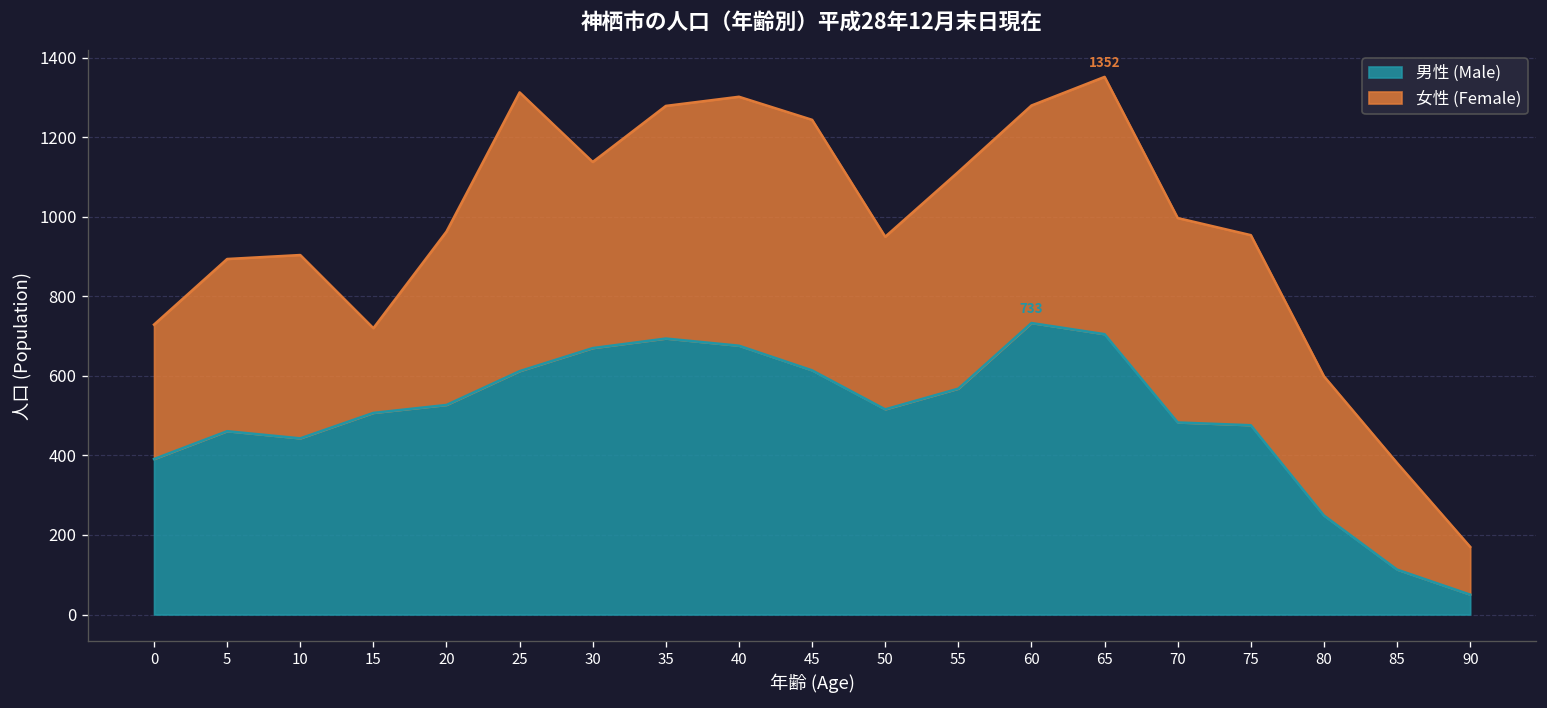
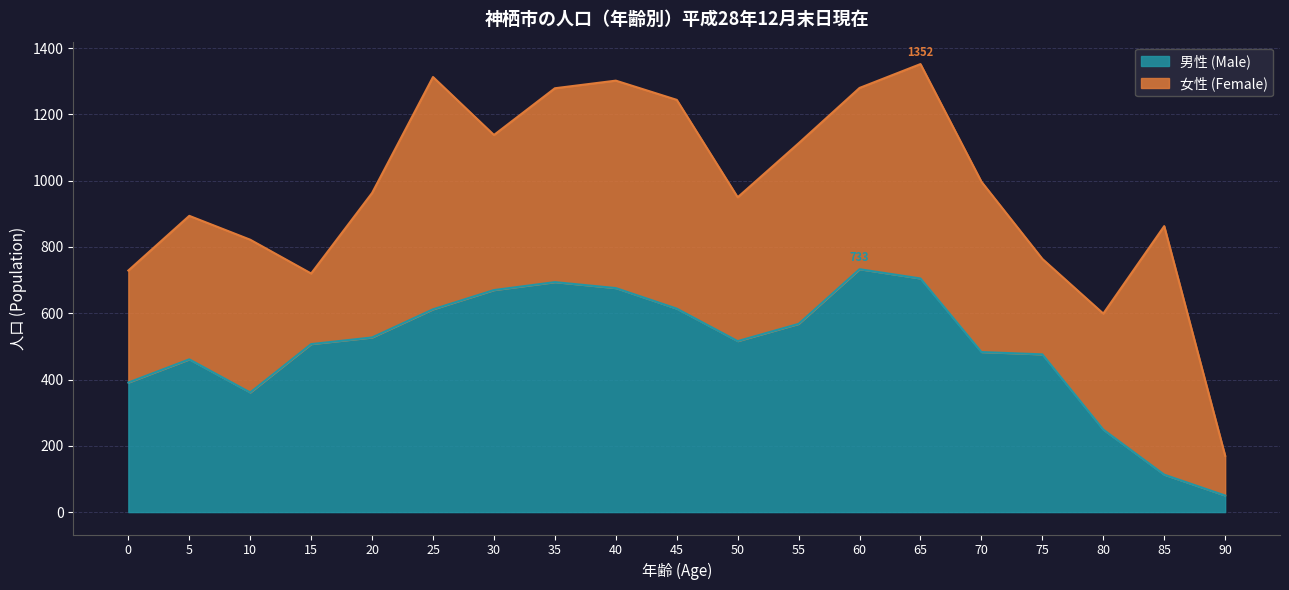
男性 (Male), 10: 440 -> 360
女性 (Female), 75: 480 -> 290
女性 (Female), 85: 270 -> 750
